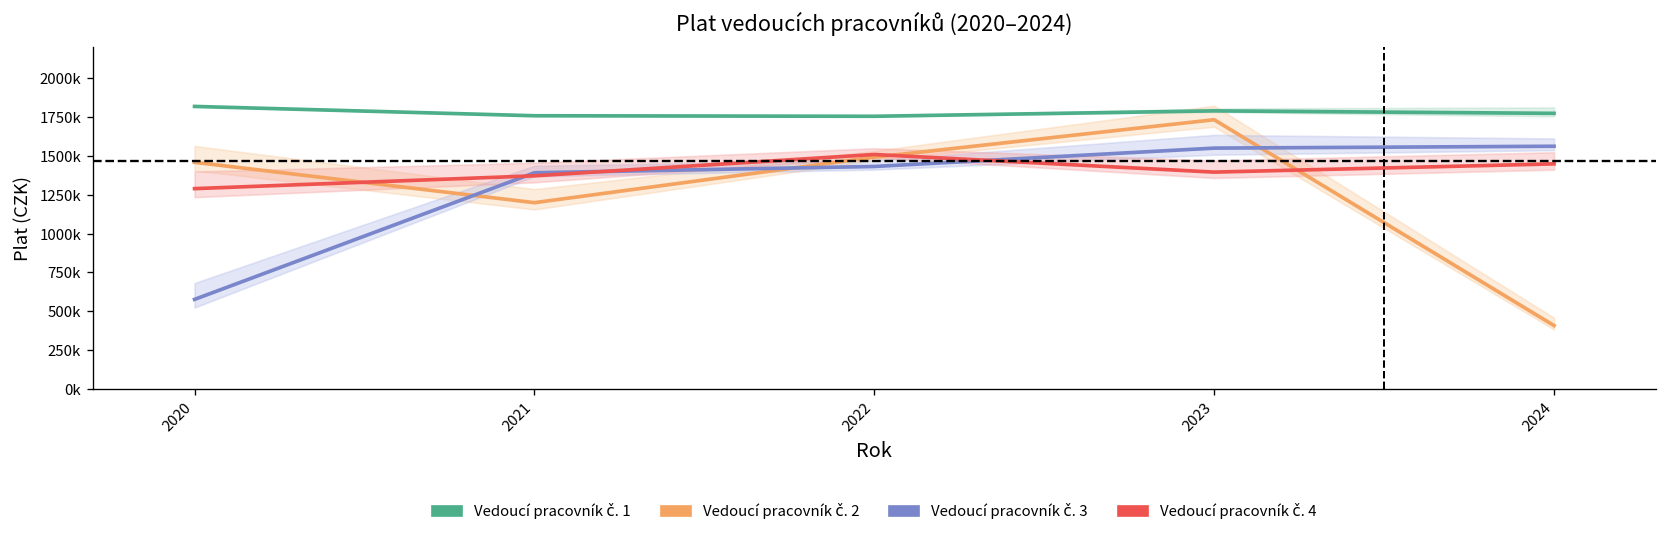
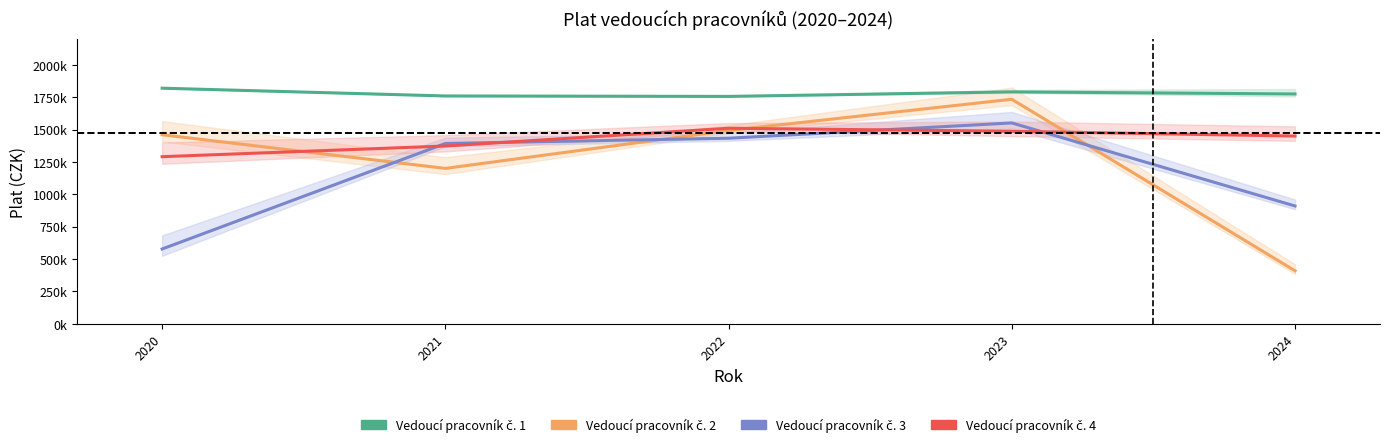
Vedoucí pracovník č. 4, 2023: 1400000 -> 1490000
Vedoucí pracovník č. 3, 2024: 1560000 -> 910000
